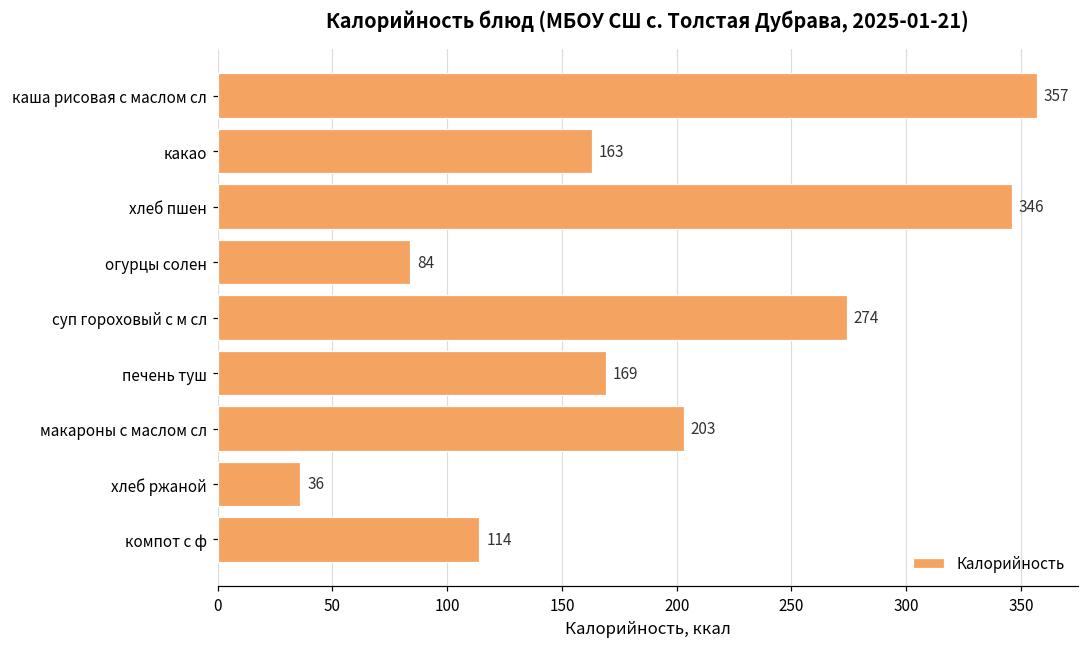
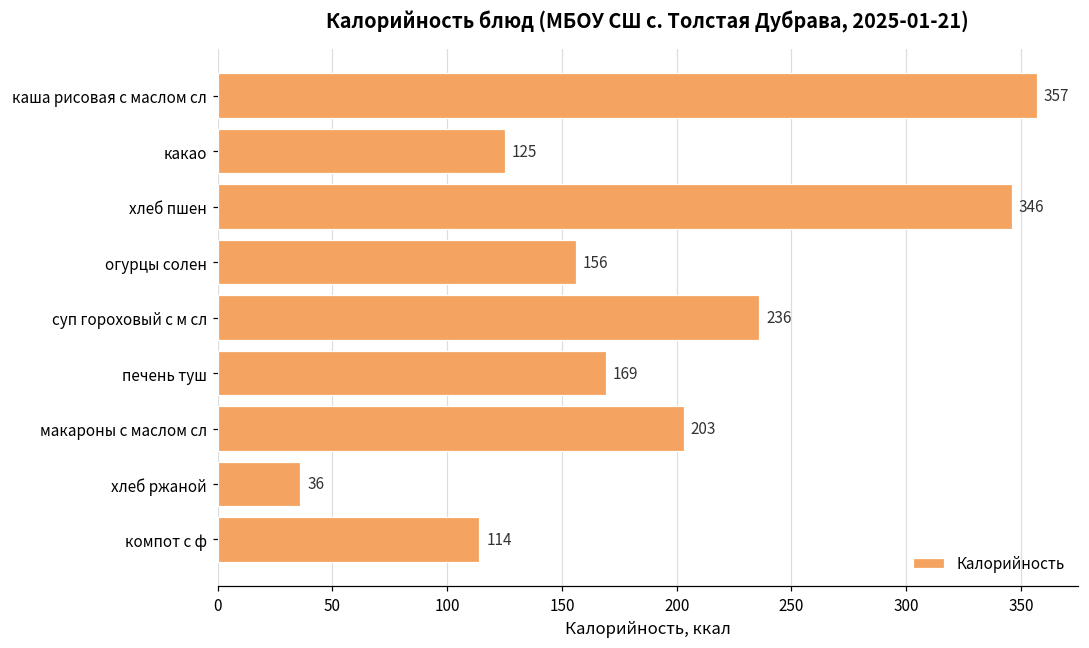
какао: 163 -> 125
огурцы солен: 84 -> 156
суп гороховый с м сл: 274 -> 236
